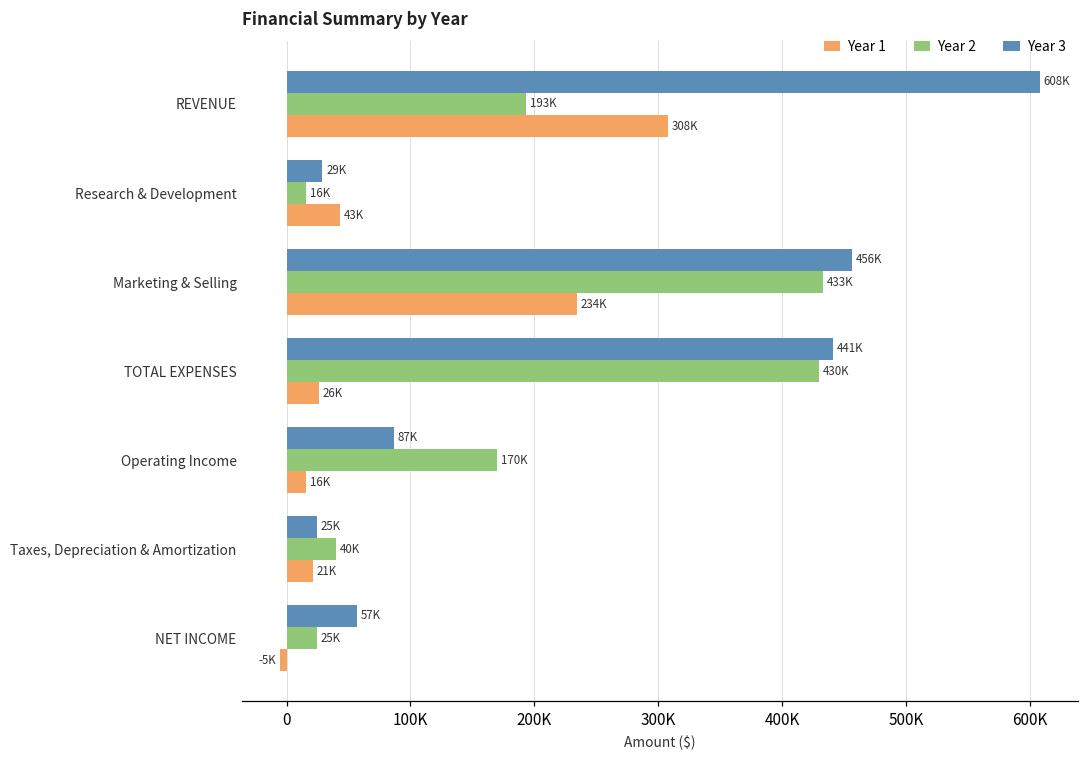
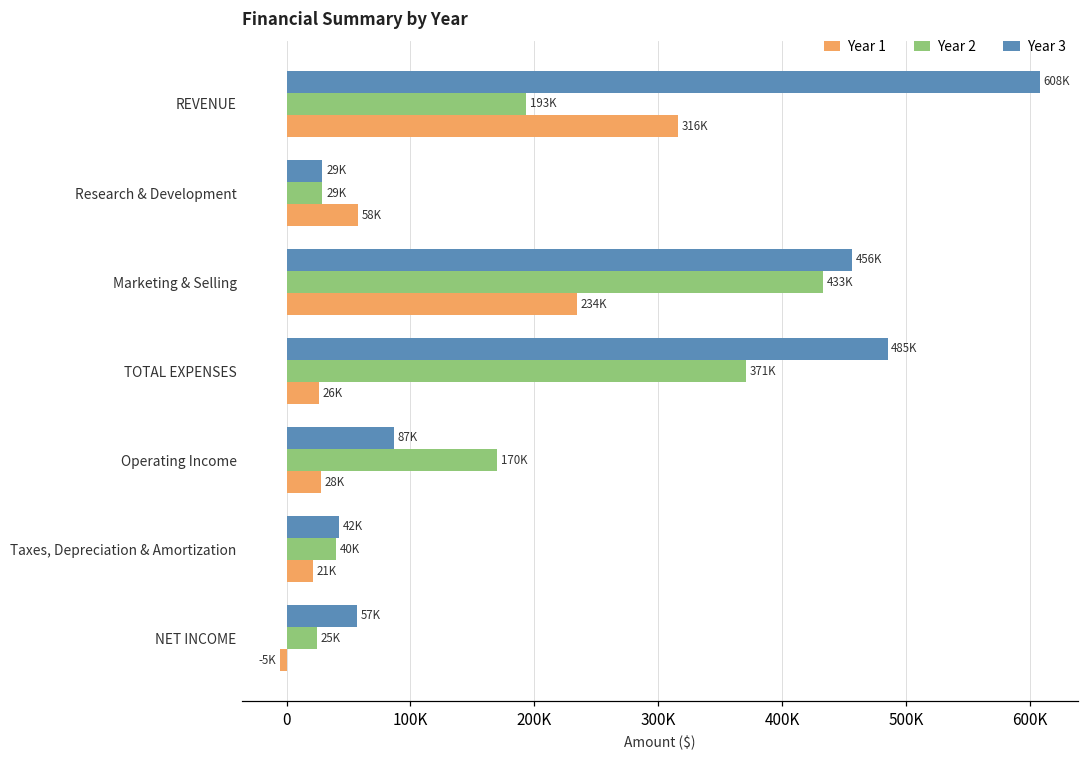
Year 1, REVENUE: 308K -> 316K
Year 2, Research & Development: 16K -> 29K
Year 1, Research & Development: 43K -> 58K
Year 3, TOTAL EXPENSES: 441K -> 485K
Year 2, TOTAL EXPENSES: 430K -> 371K
Year 1, Operating Income: 16K -> 28K
Year 3, Taxes, Depreciation & Amortization: 25K -> 42K
